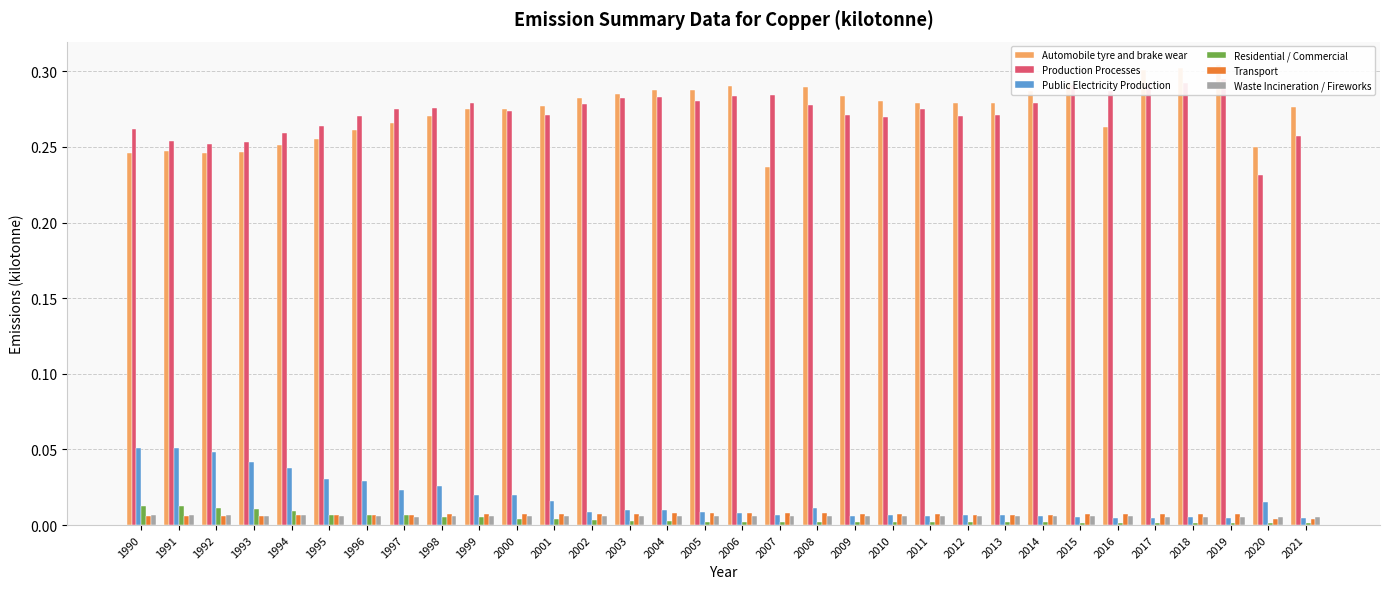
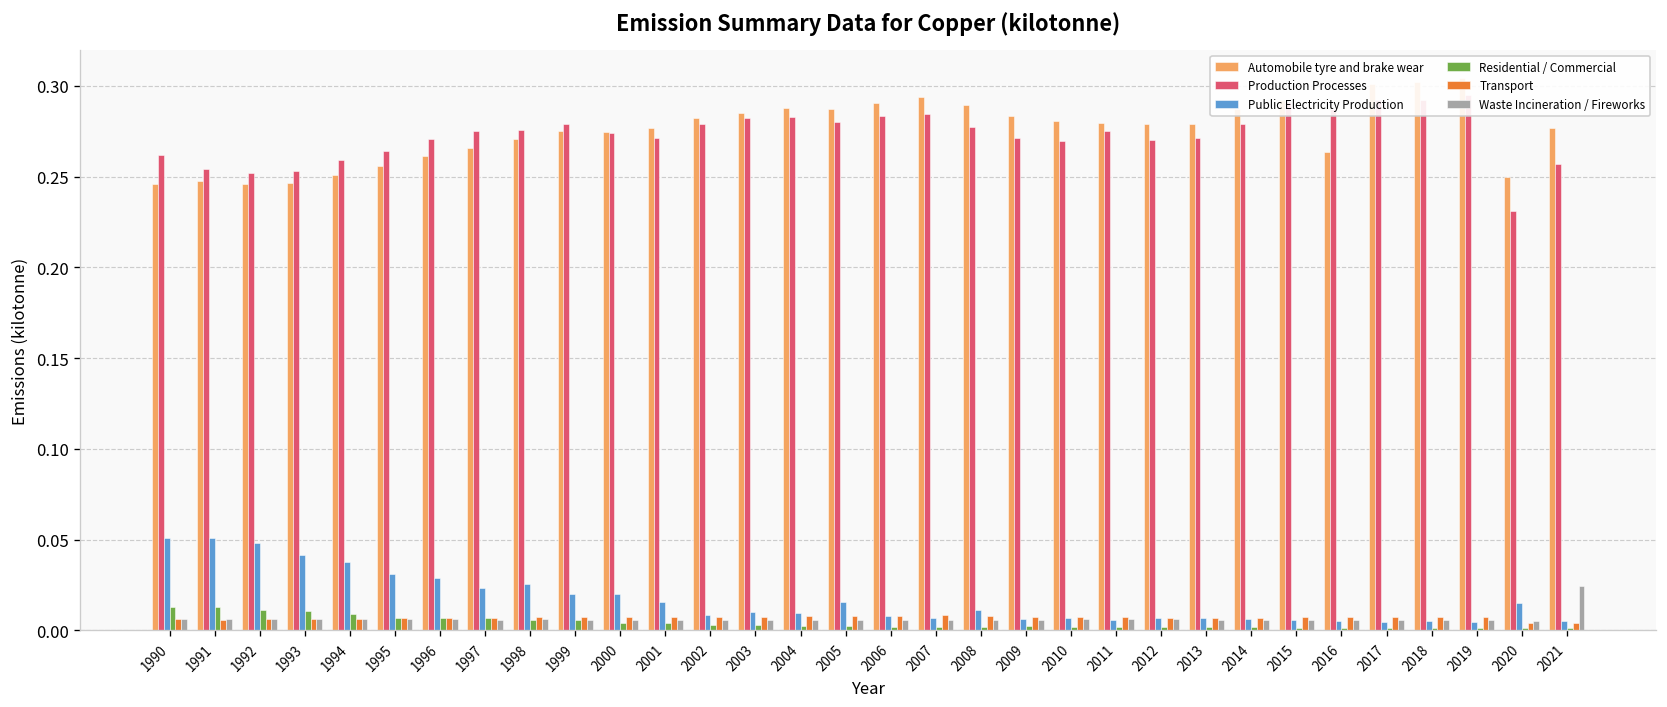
Public Electricity Production, 2005: 0.008 -> 0.015
Automobile tyre and brake wear, 2007: 0.237 -> 0.294
Waste Incineration / Fireworks, 2021: 0.005 -> 0.024
